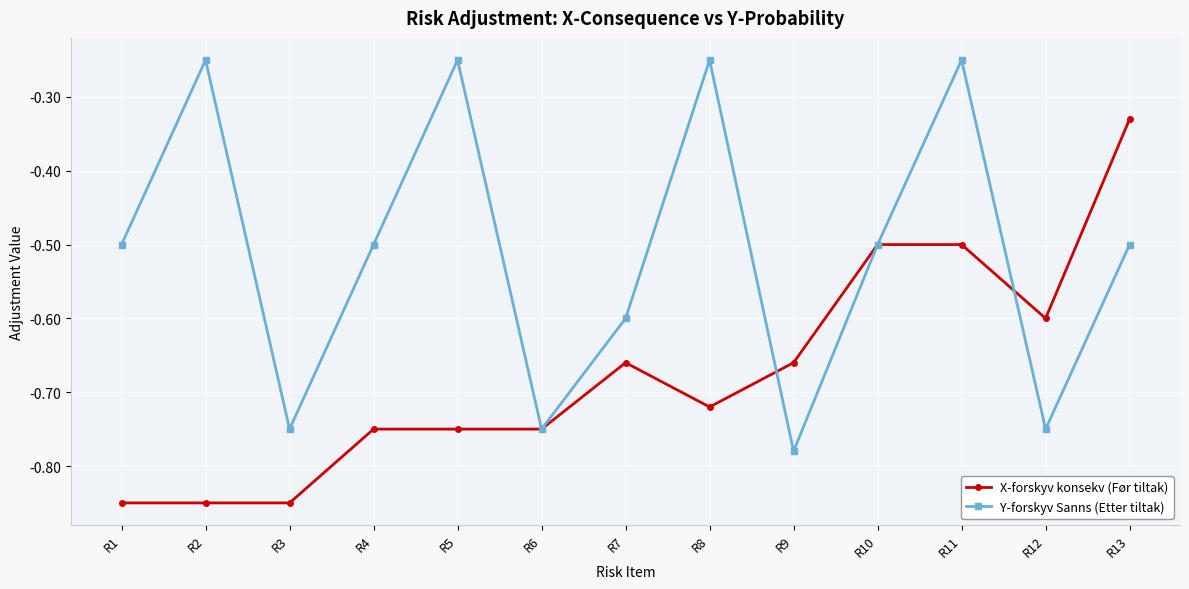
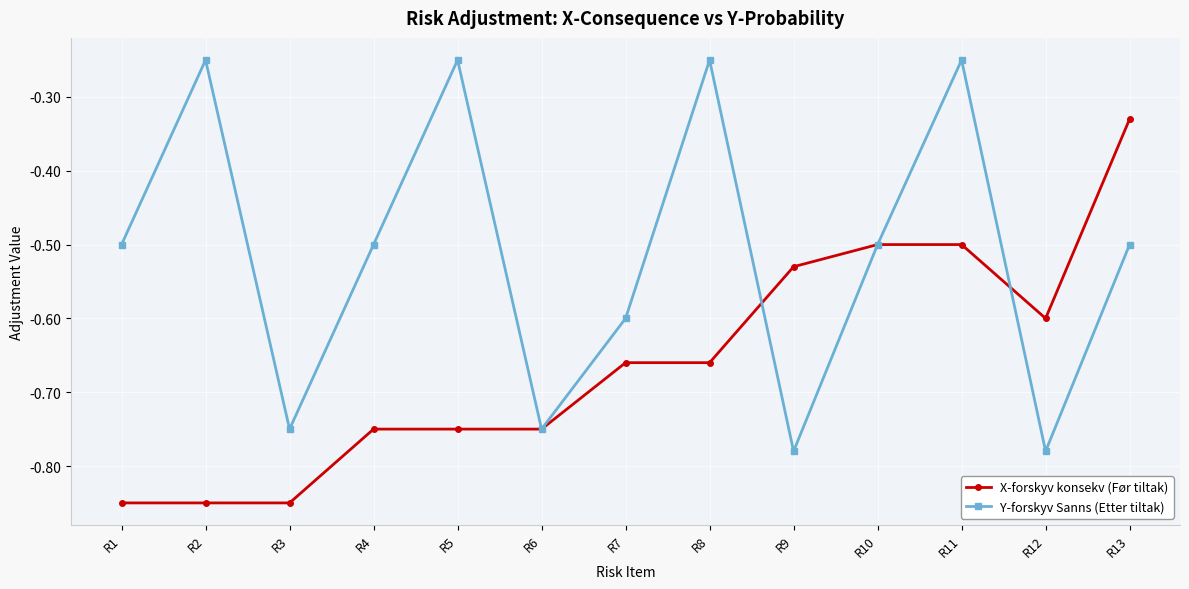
X-forskyv konsekv (Før tiltak), R8: -0.72 -> -0.66
X-forskyv konsekv (Før tiltak), R9: -0.66 -> -0.53
Y-forskyv Sanns (Etter tiltak), R12: -0.75 -> -0.78
